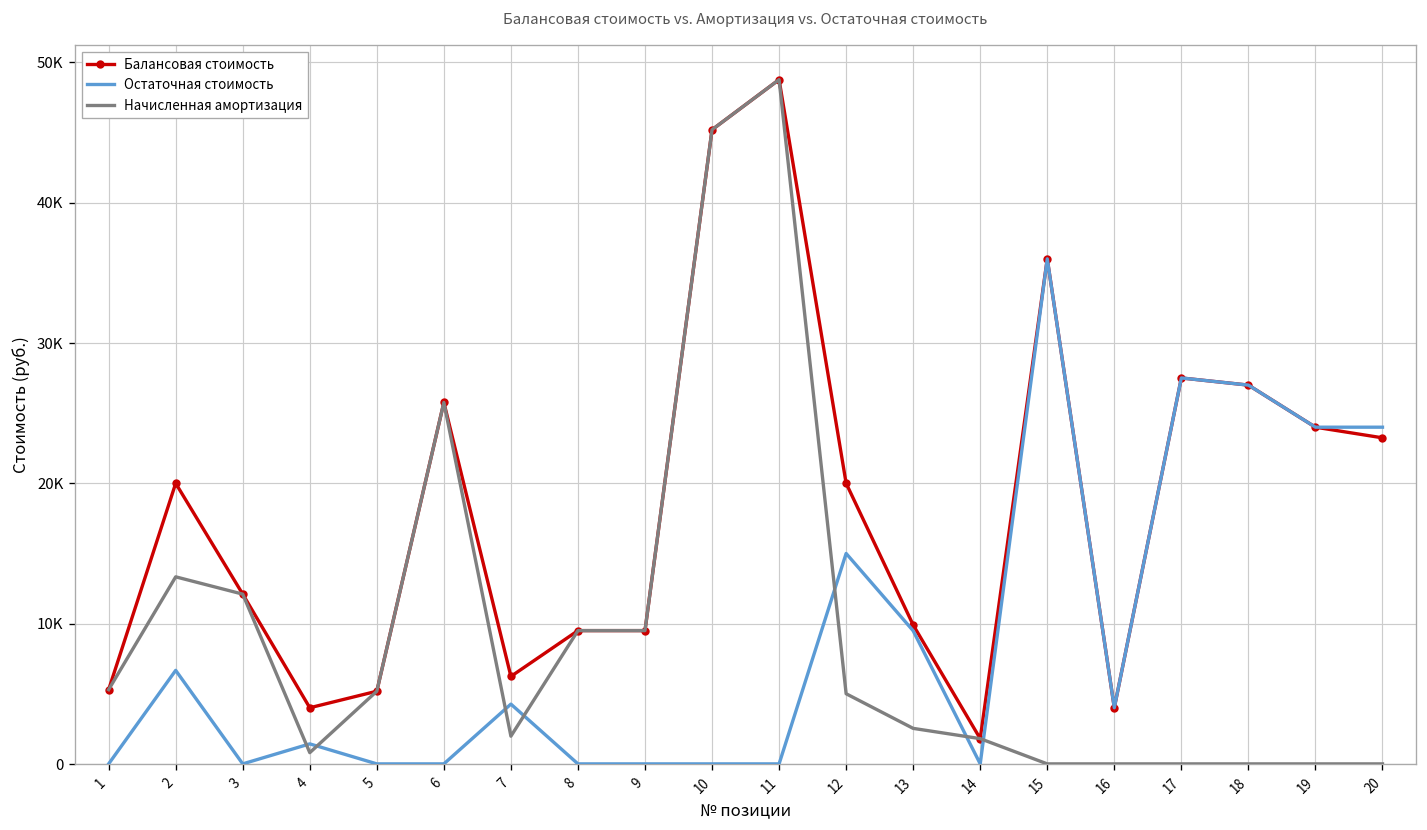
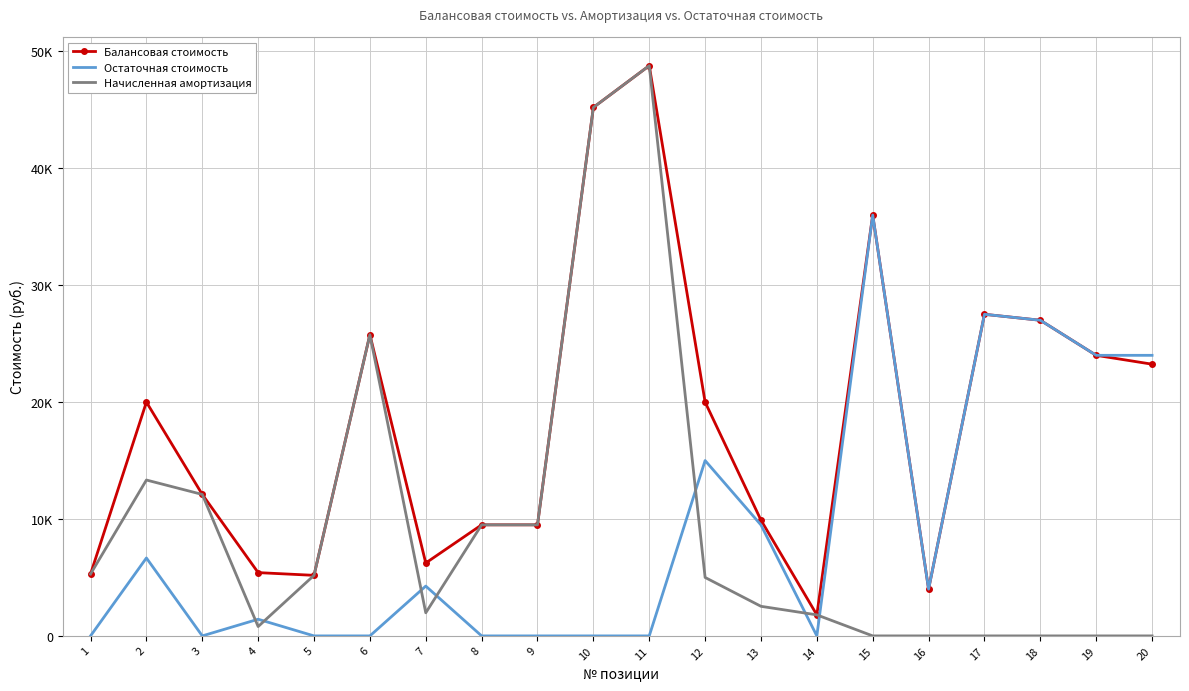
Балансовая стоимость, 4: 4000 -> 5400
